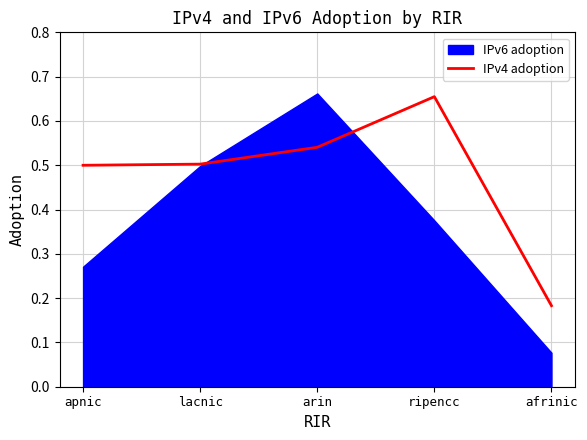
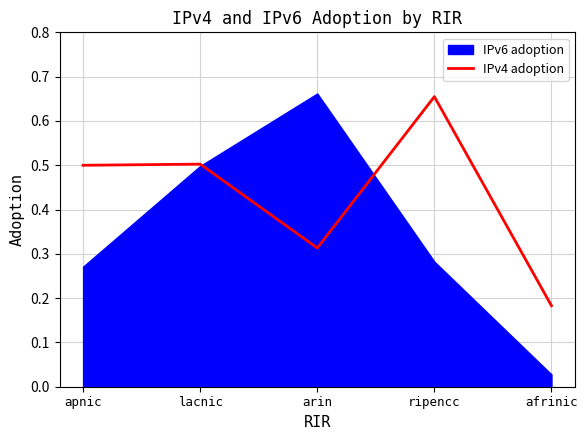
IPv4 adoption, arin: 0.54 -> 0.31
IPv6 adoption, ripencc: 0.38 -> 0.28
IPv6 adoption, afrinic: 0.08 -> 0.03
